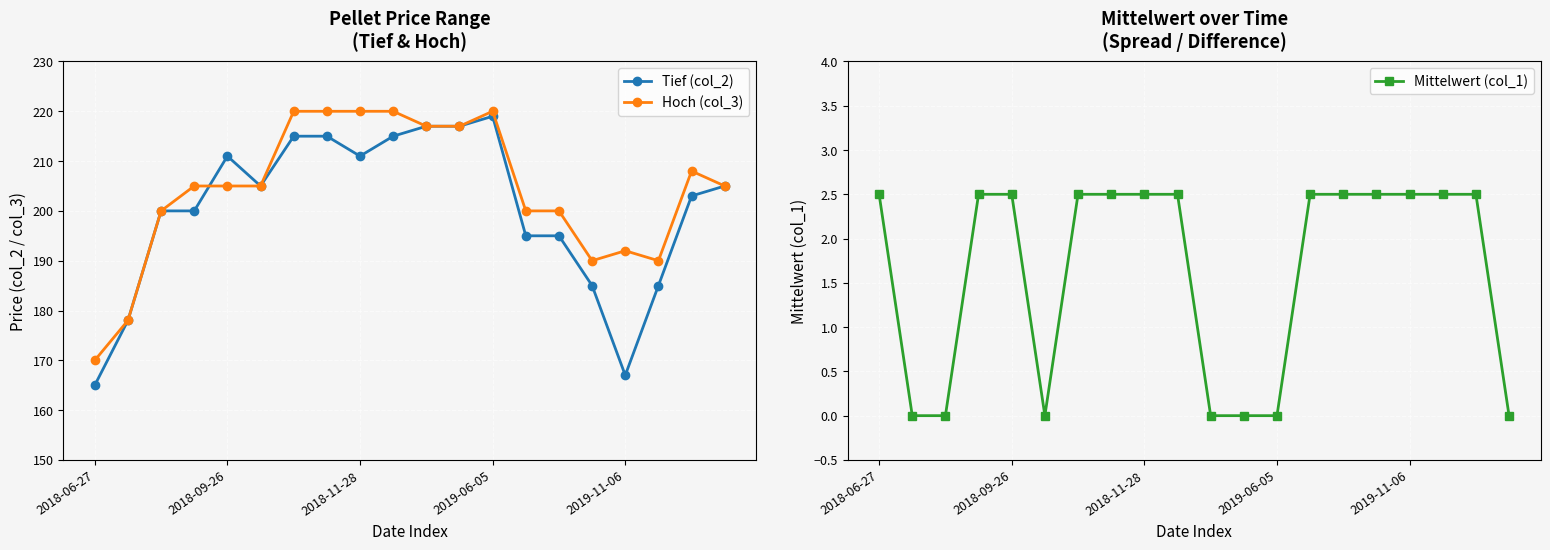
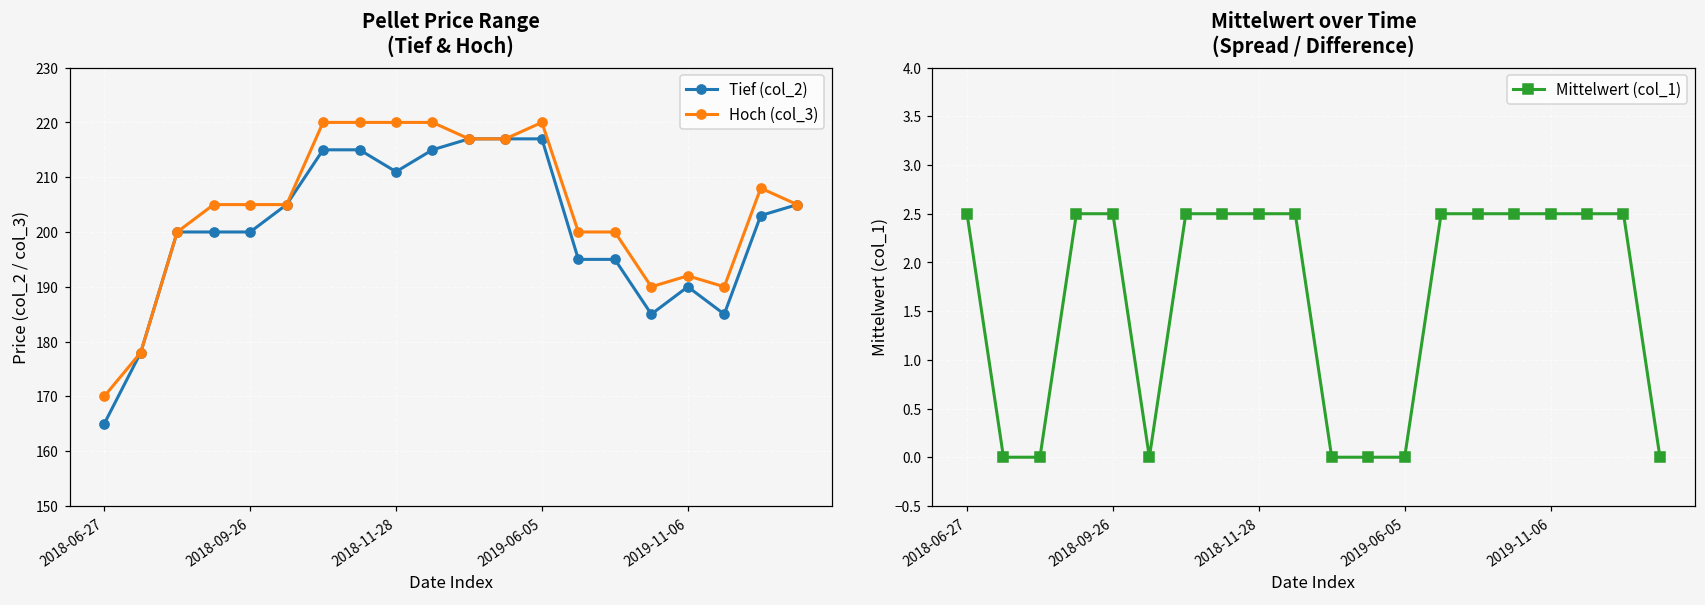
Pellet Price Range (Tief & Hoch), Tief (col_2), 2018-09-26: 211 -> 200
Pellet Price Range (Tief & Hoch), Tief (col_2), 2019-06-05: 219 -> 217
Pellet Price Range (Tief & Hoch), Tief (col_2), 2019-11-06: 167 -> 190
